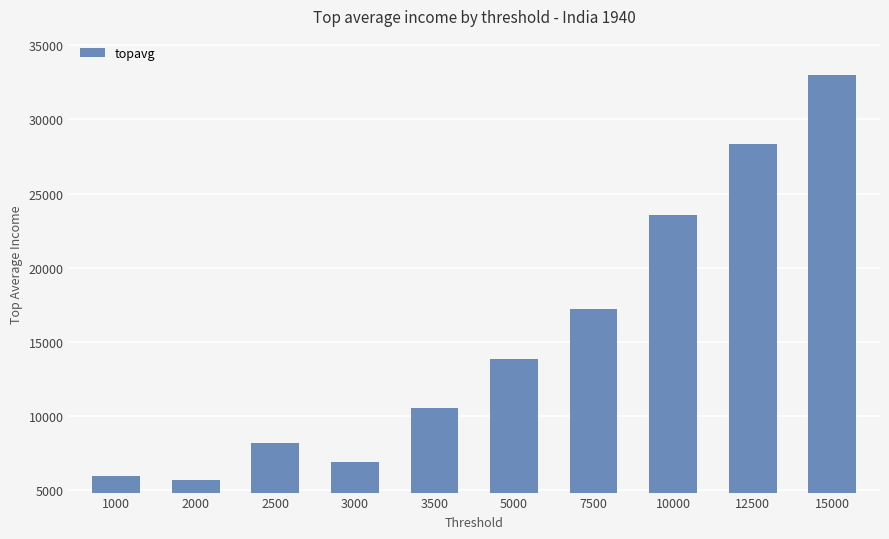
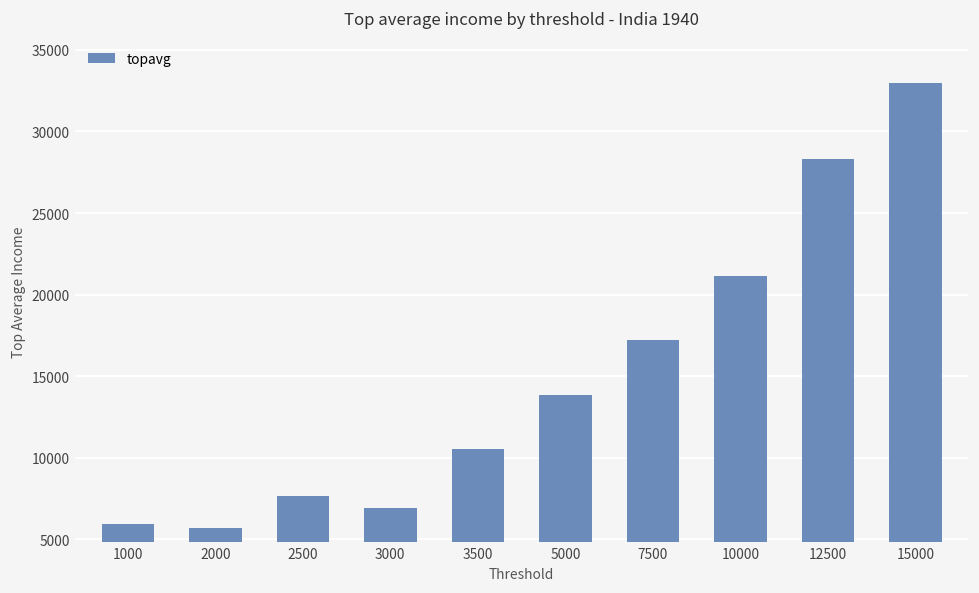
2500: 8200 -> 7600
10000: 23600 -> 21100
